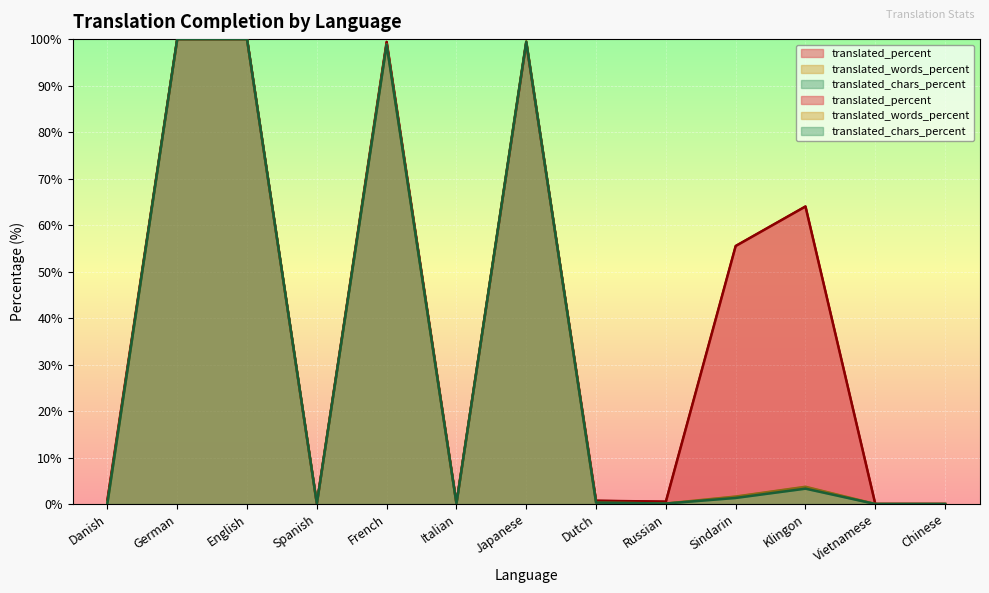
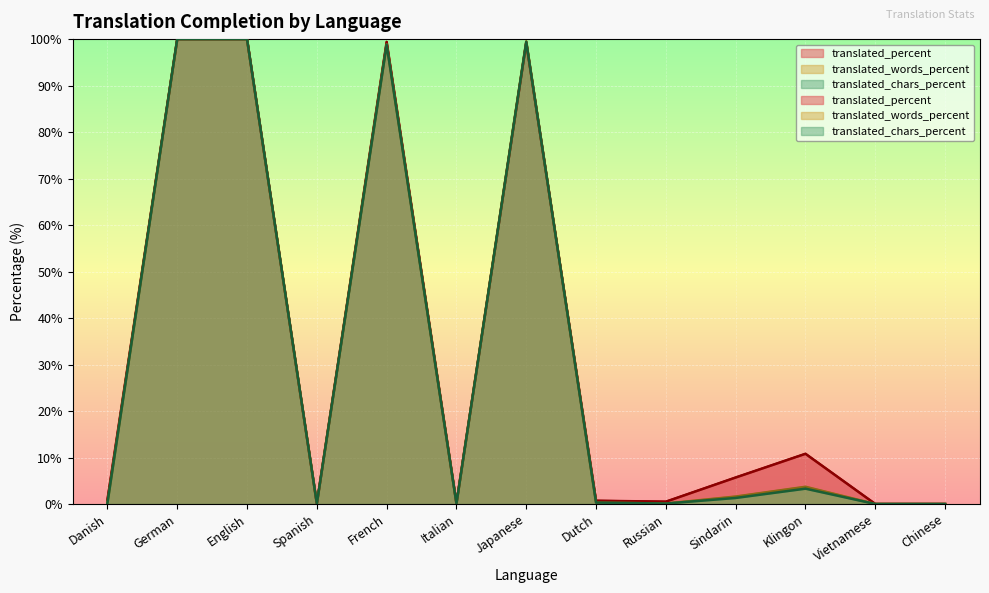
translated_percent, Sindarin: 56% -> 6%
translated_percent, Klingon: 64% -> 11%
